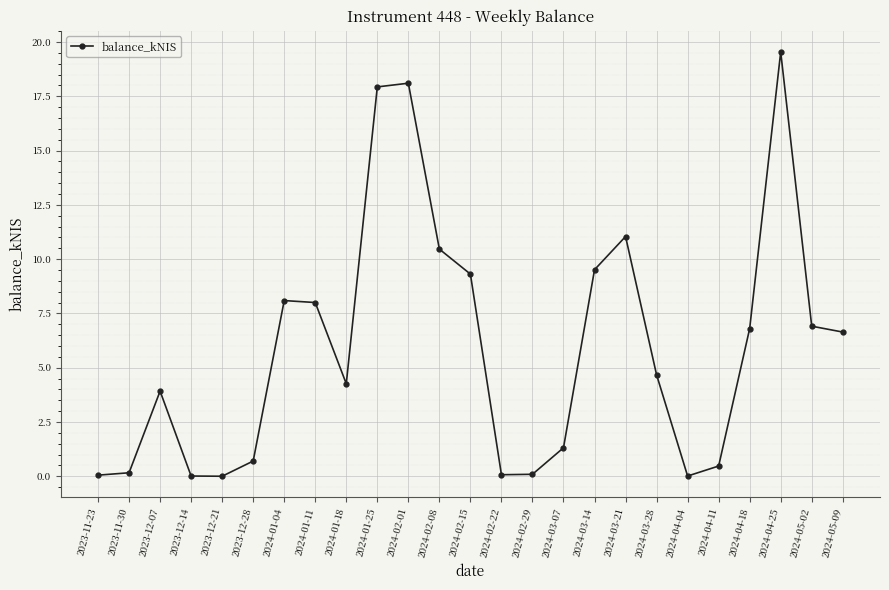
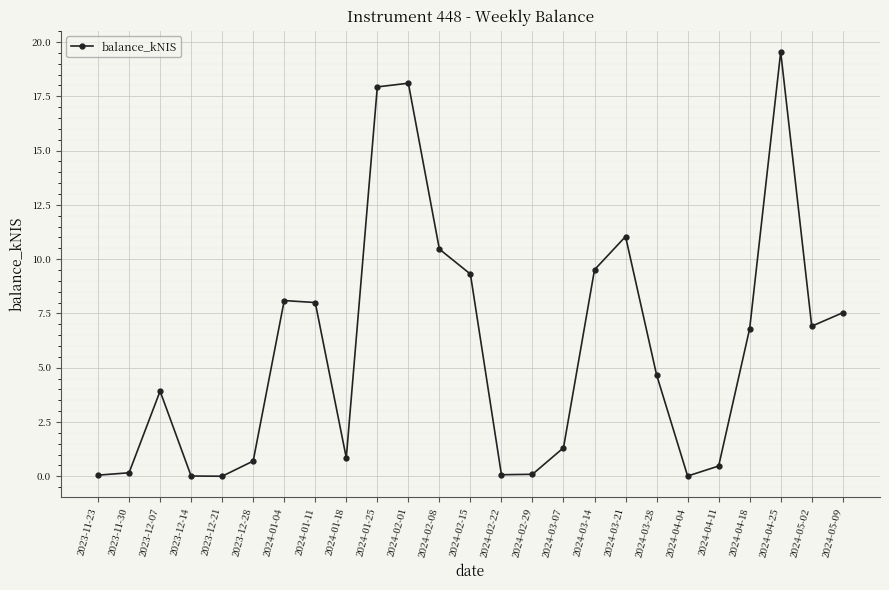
2024-01-18: 4.3 -> 0.9
2024-05-09: 6.6 -> 7.5
